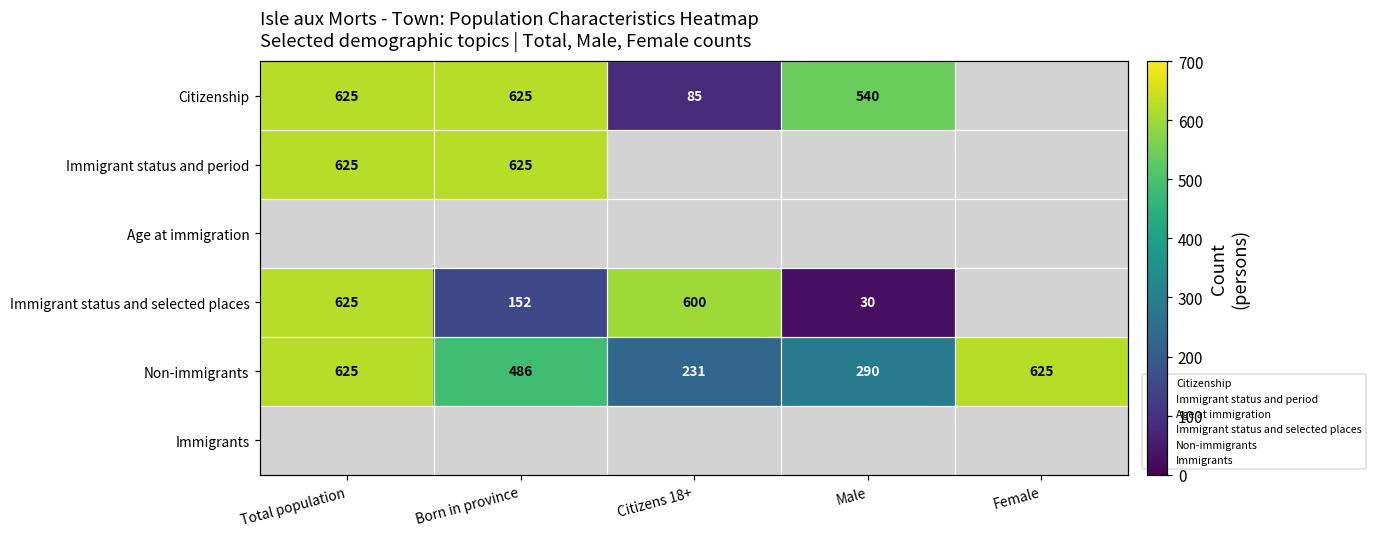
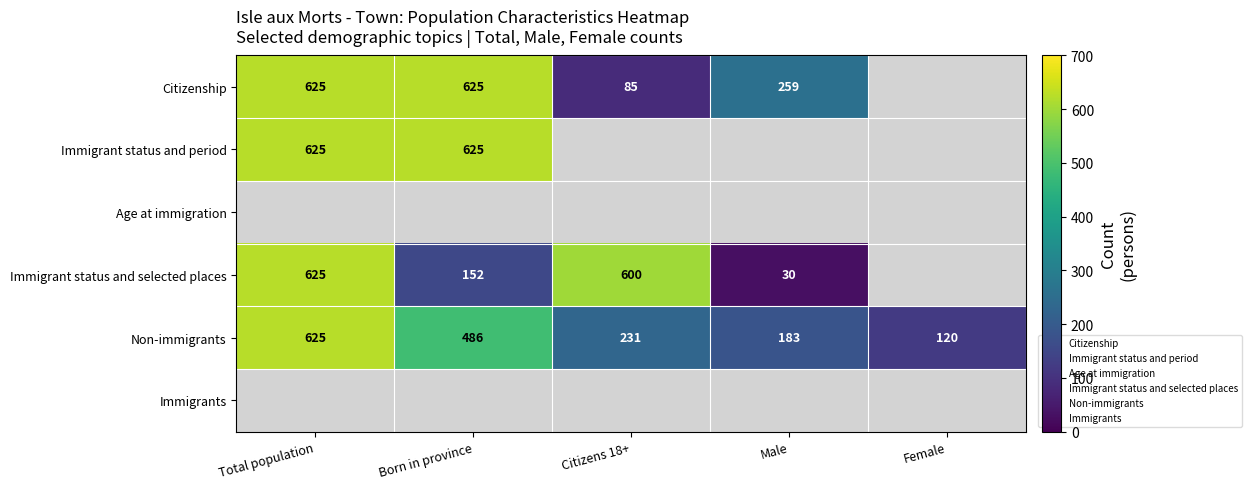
Citizenship, Male: 540 -> 259
Non-immigrants, Male: 290 -> 183
Non-immigrants, Female: 625 -> 120
